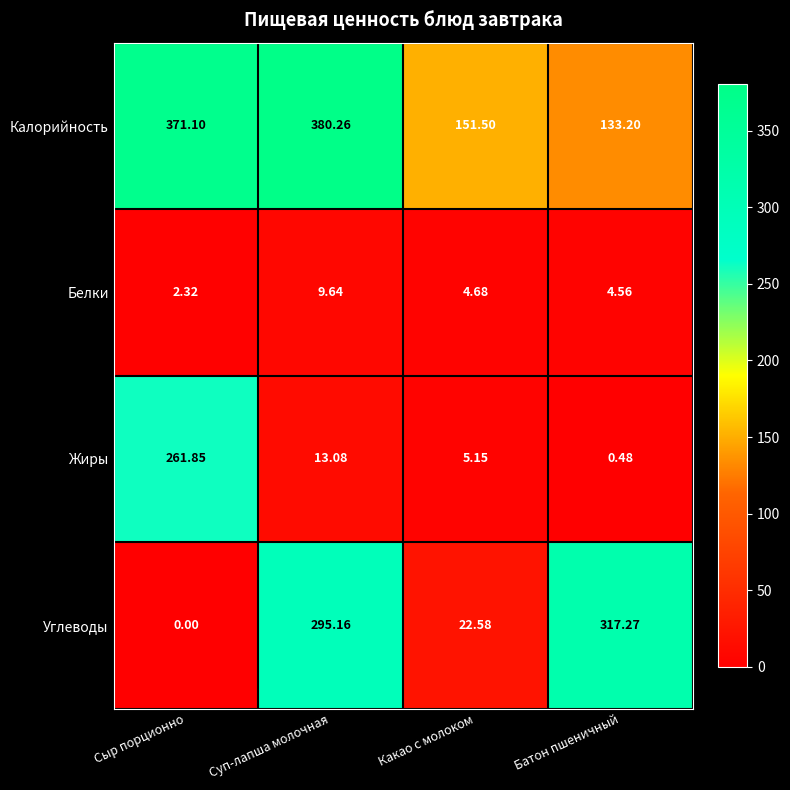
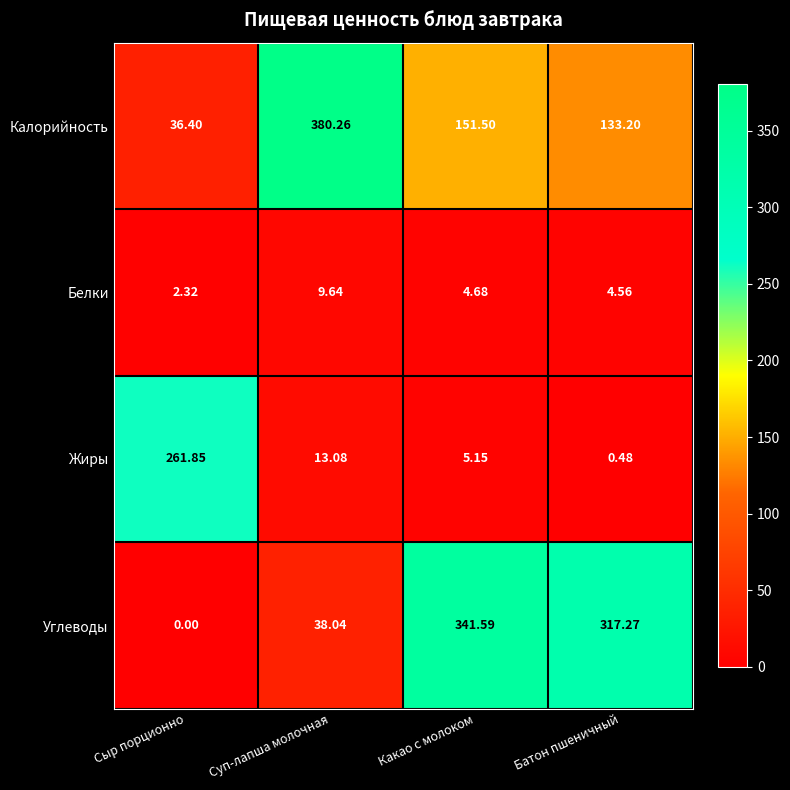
Калорийность, Сыр порционно: 371.10 -> 36.40
Углеводы, Суп-лапша молочная: 295.16 -> 38.04
Углеводы, Какао с молоком: 22.58 -> 341.59
